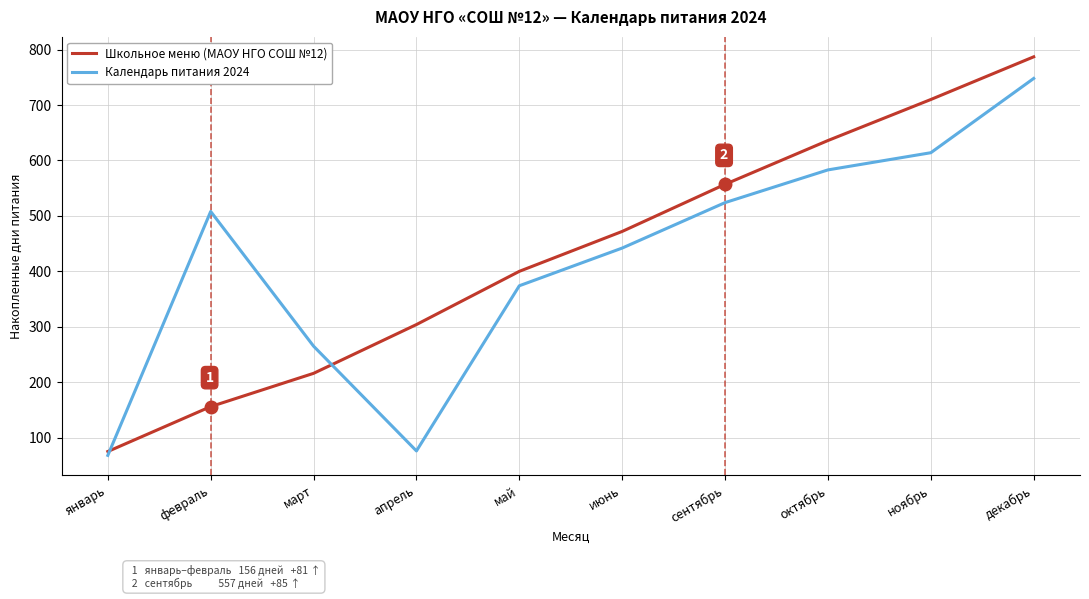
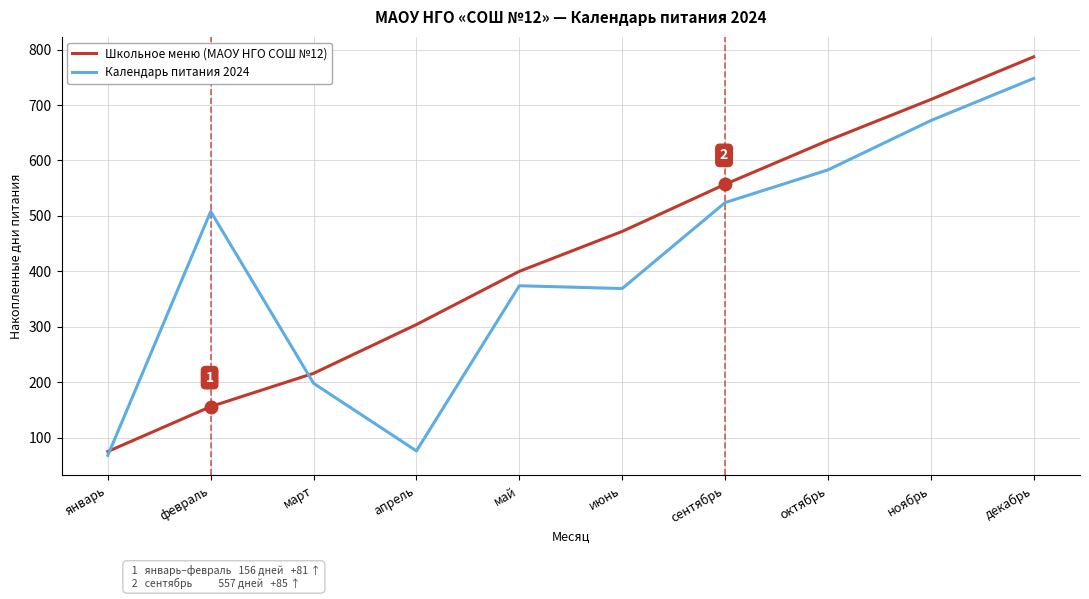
Календарь питания 2024, март: 270 -> 200
Календарь питания 2024, июнь: 440 -> 370
Календарь питания 2024, ноябрь: 610 -> 670
